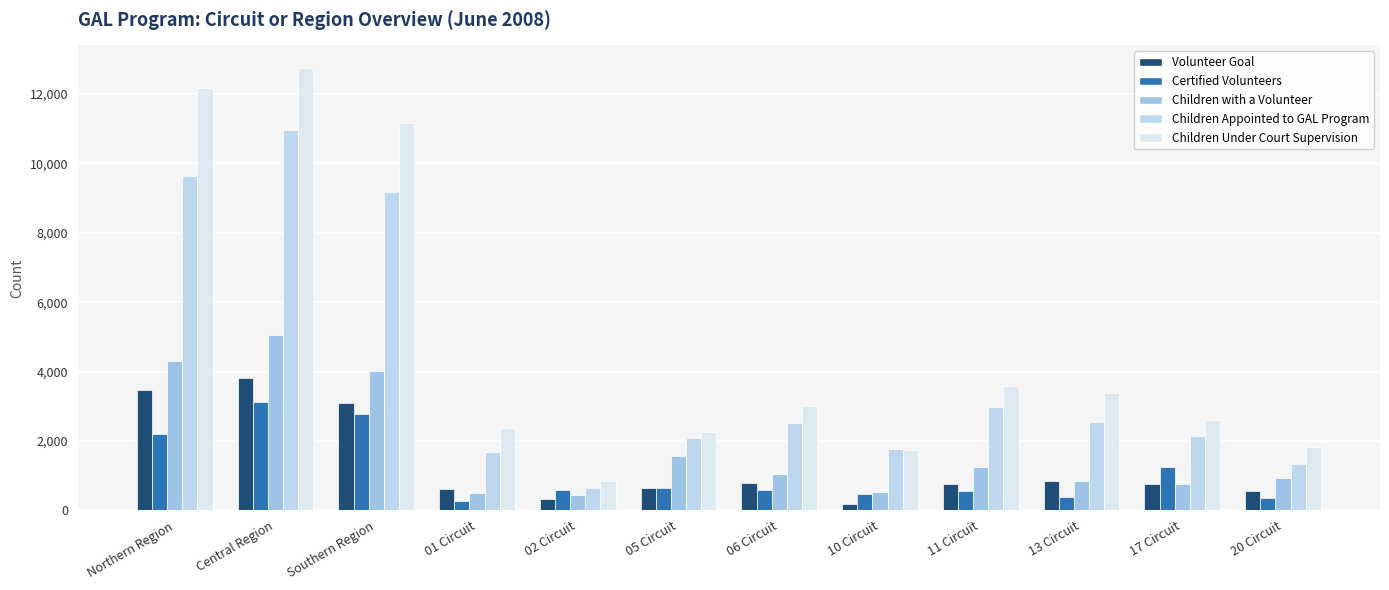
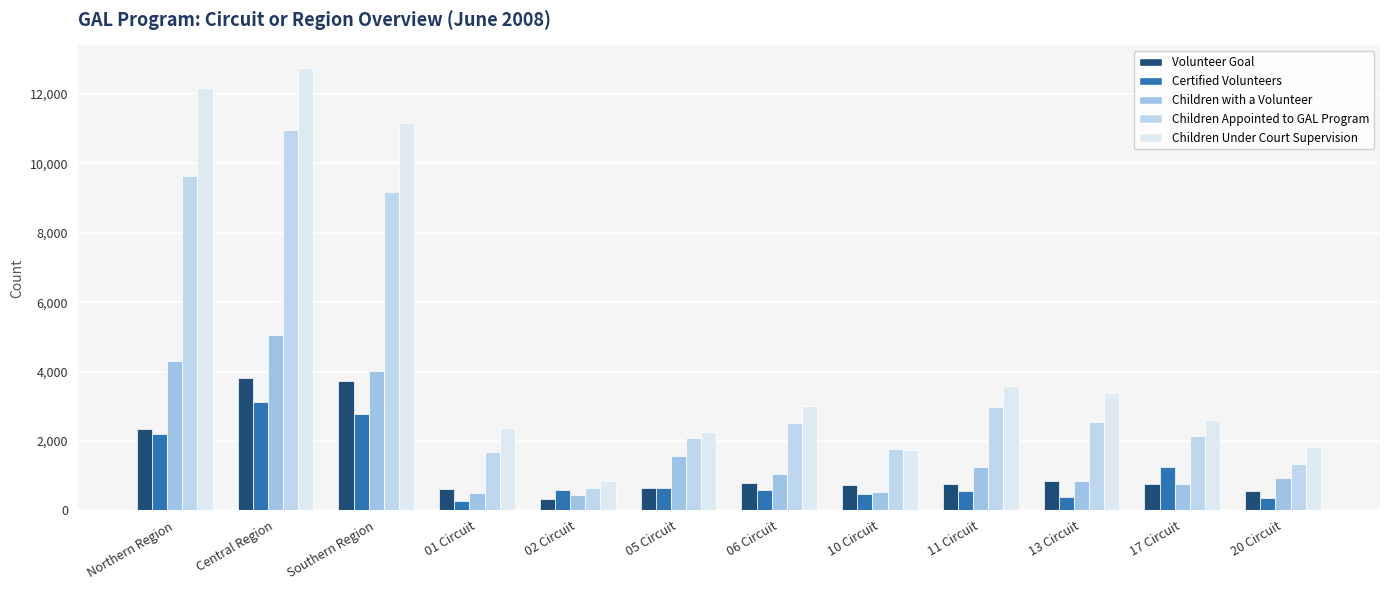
Volunteer Goal, Northern Region: 3,500 -> 2,300
Volunteer Goal, Southern Region: 3,100 -> 3,700
Volunteer Goal, 10 Circuit: 200 -> 700
